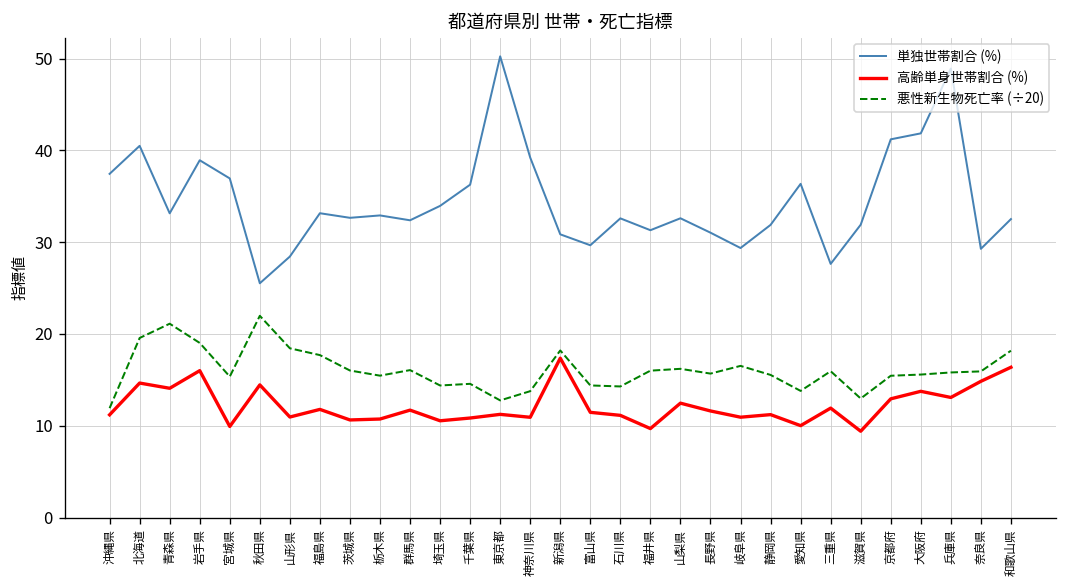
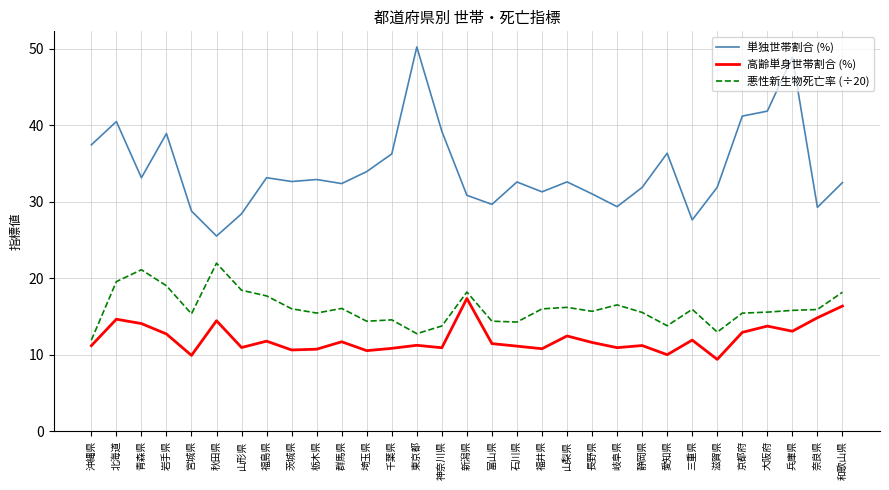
高齢単身世帯割合 (%), 岩手県: 16 -> 13
単独世帯割合 (%), 宮城県: 37 -> 29
高齢単身世帯割合 (%), 福井県: 10 -> 11
